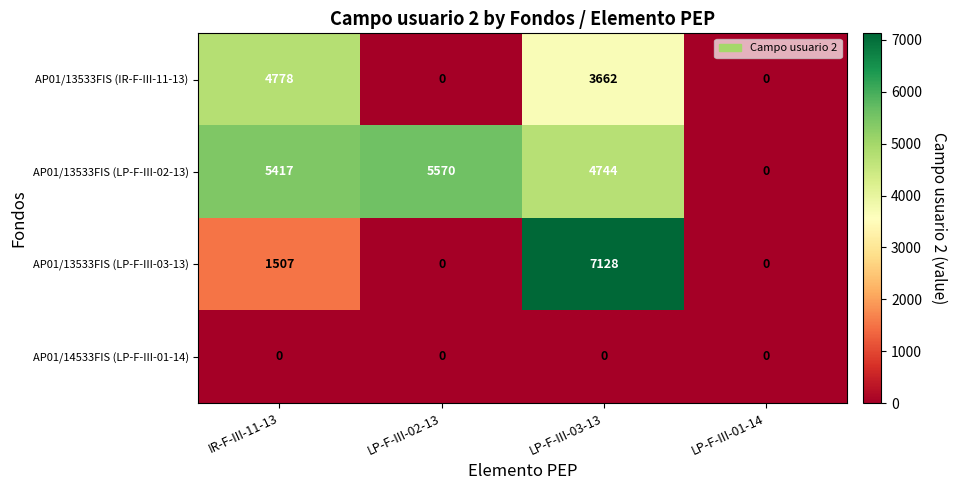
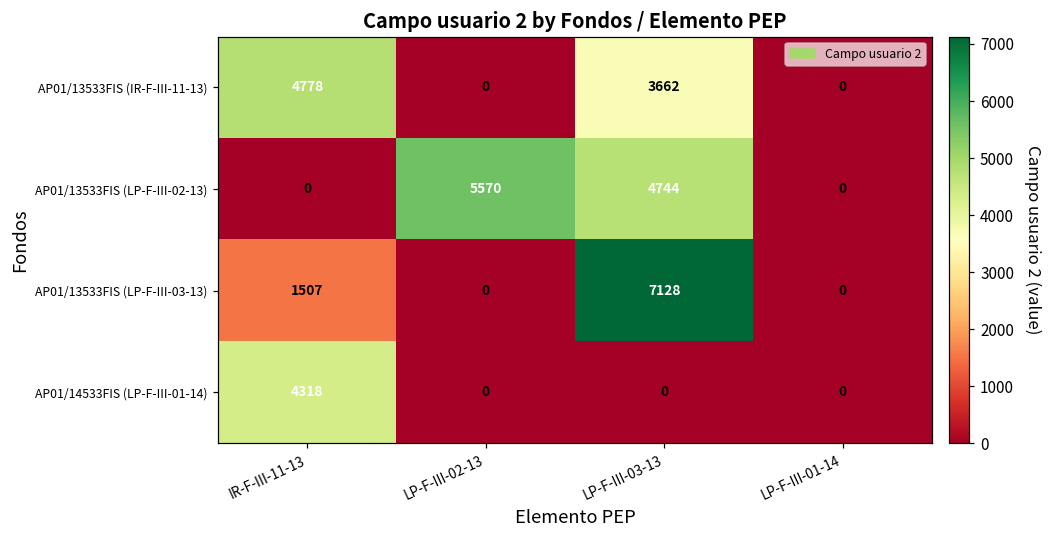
AP01/13533FIS (LP-F-III-02-13), IR-F-III-11-13: 5417 -> 0
AP01/14533FIS (LP-F-III-01-14), IR-F-III-11-13: 0 -> 4318
